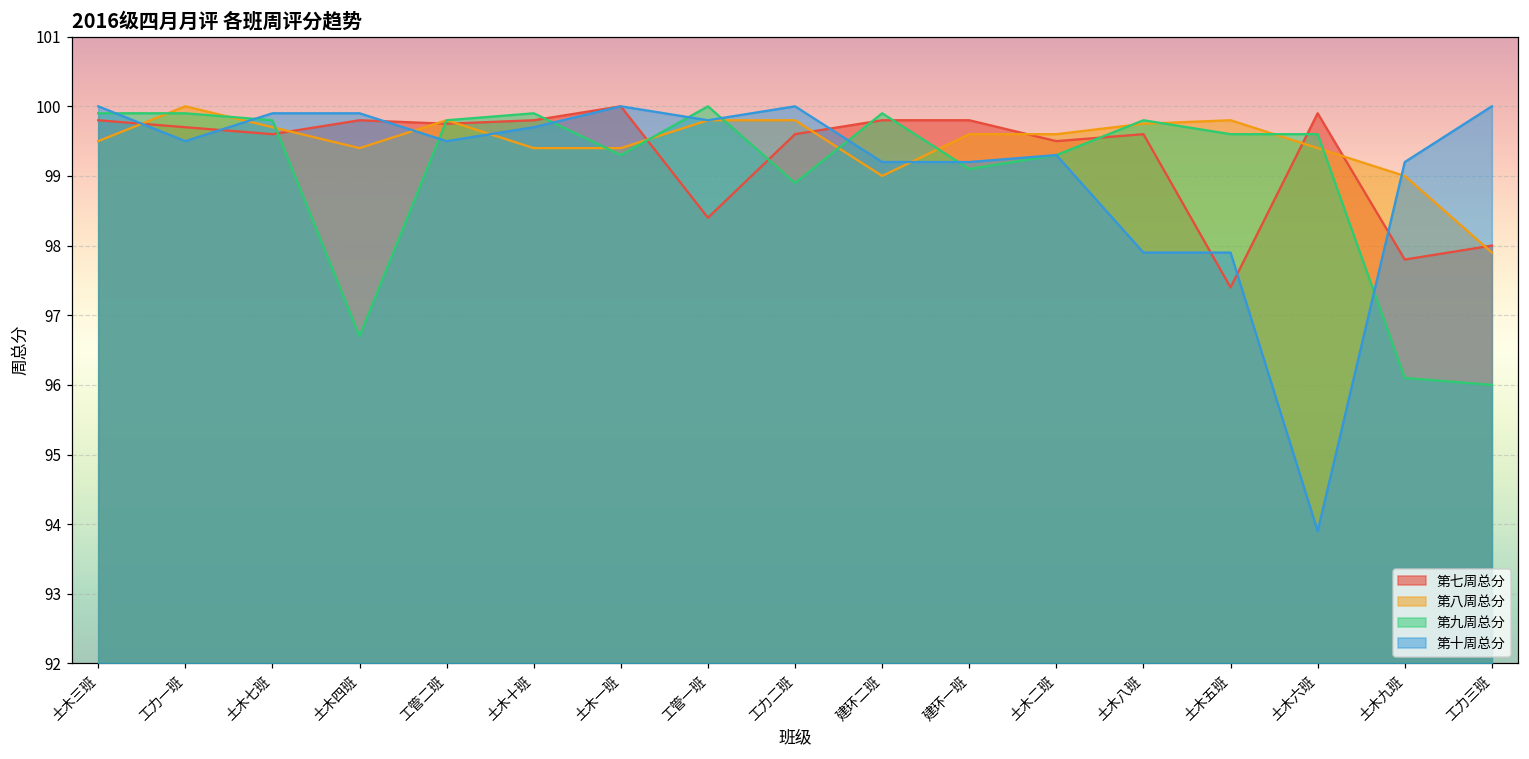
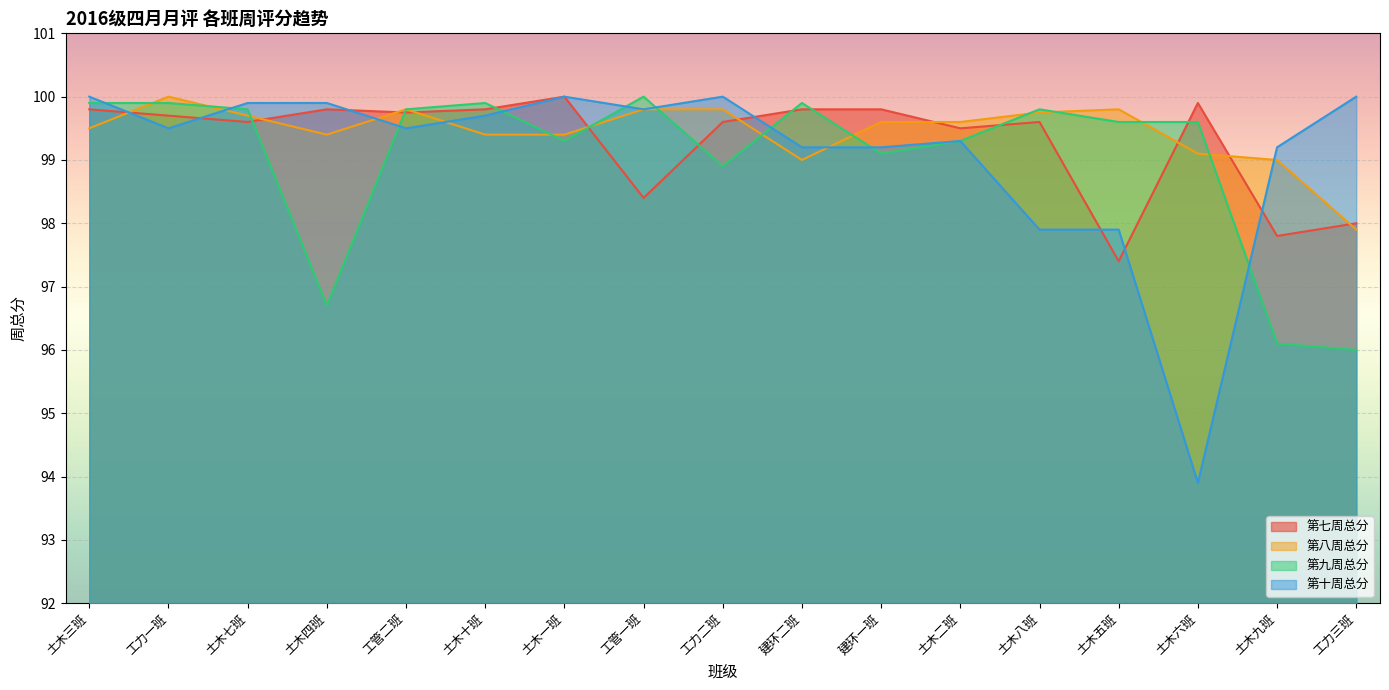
第八周总分, 土木六班: 99.4 -> 99.1
